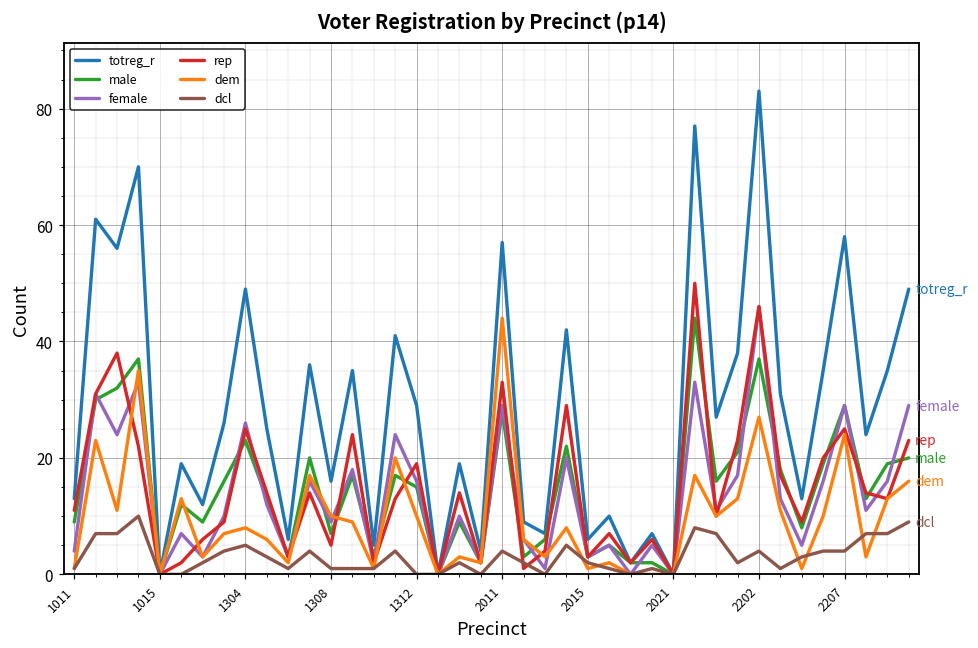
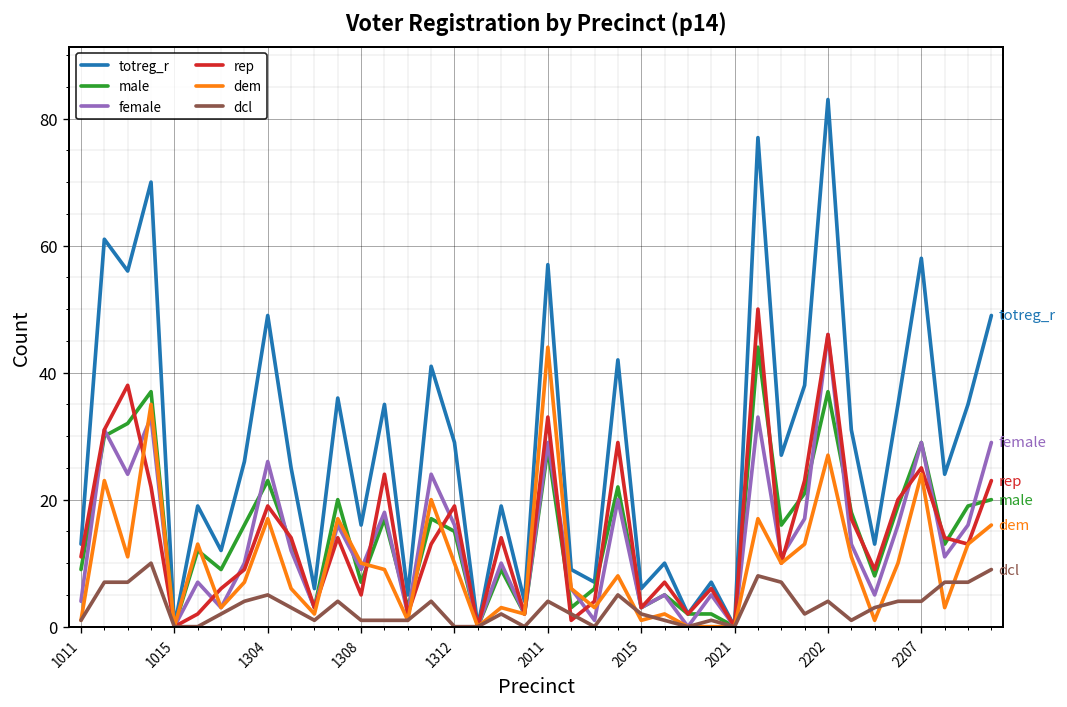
rep, 1304: 25 -> 19
dem, 1304: 8 -> 17
